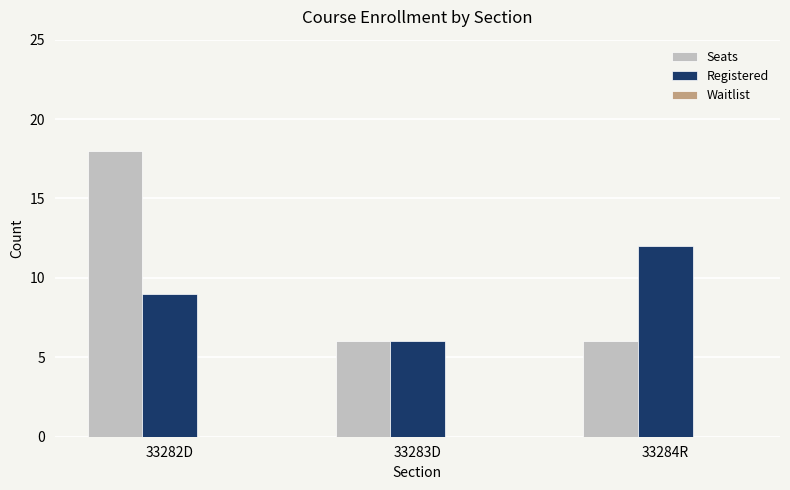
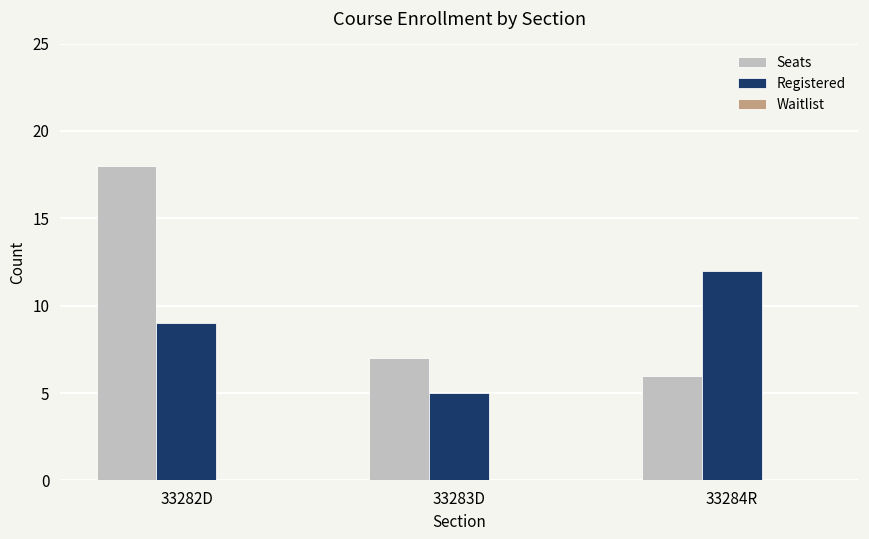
Seats, 33283D: 6 -> 7
Registered, 33283D: 6 -> 5
